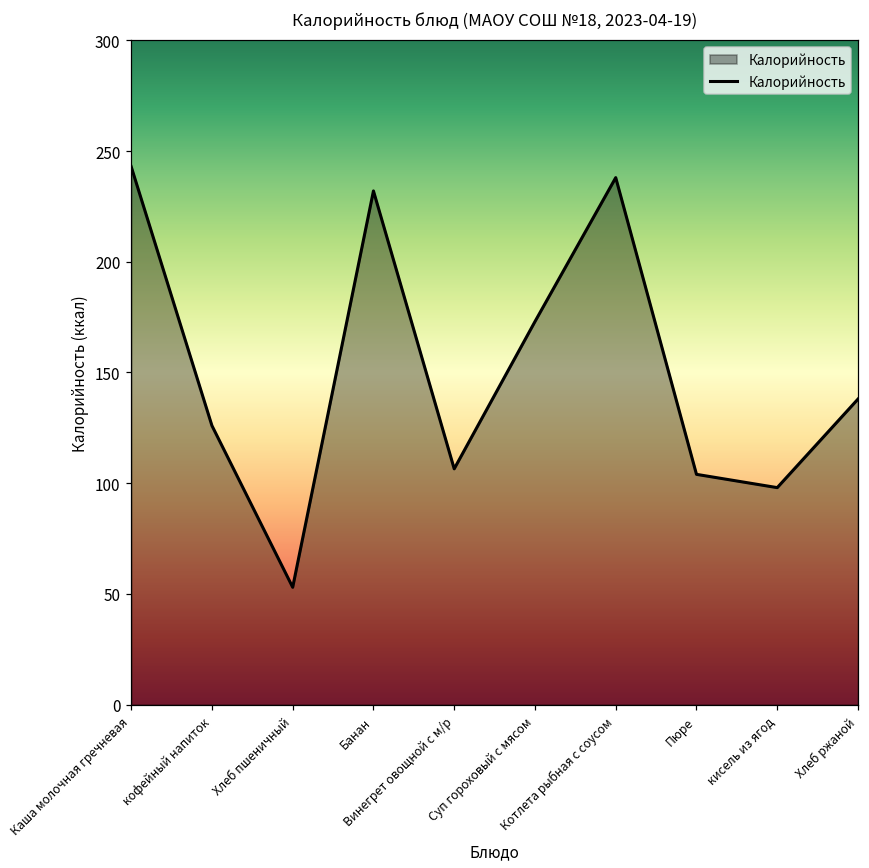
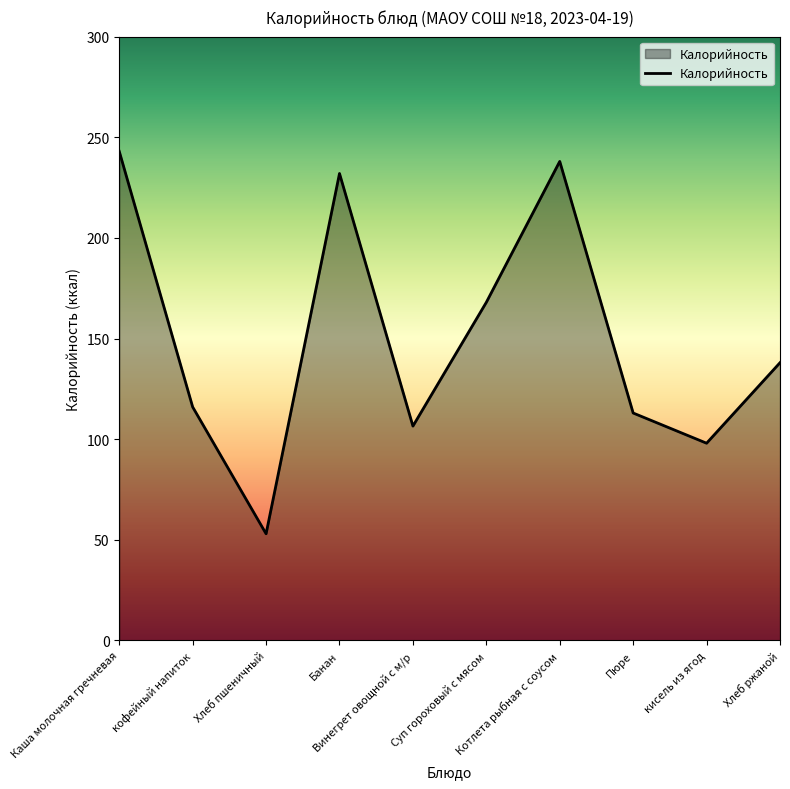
кофейный напиток: 126 -> 116
Суп гороховый с мясом: 173 -> 168
Пюре: 104 -> 113
